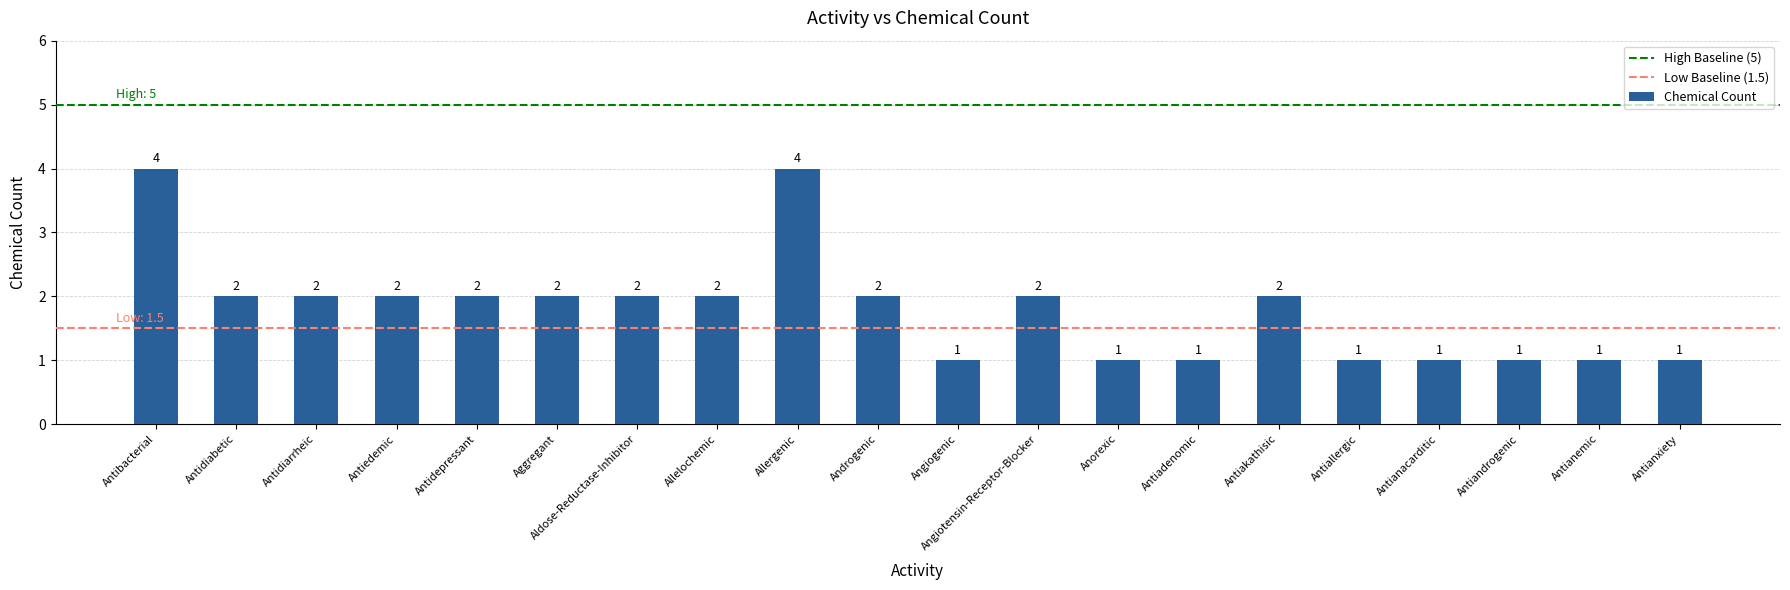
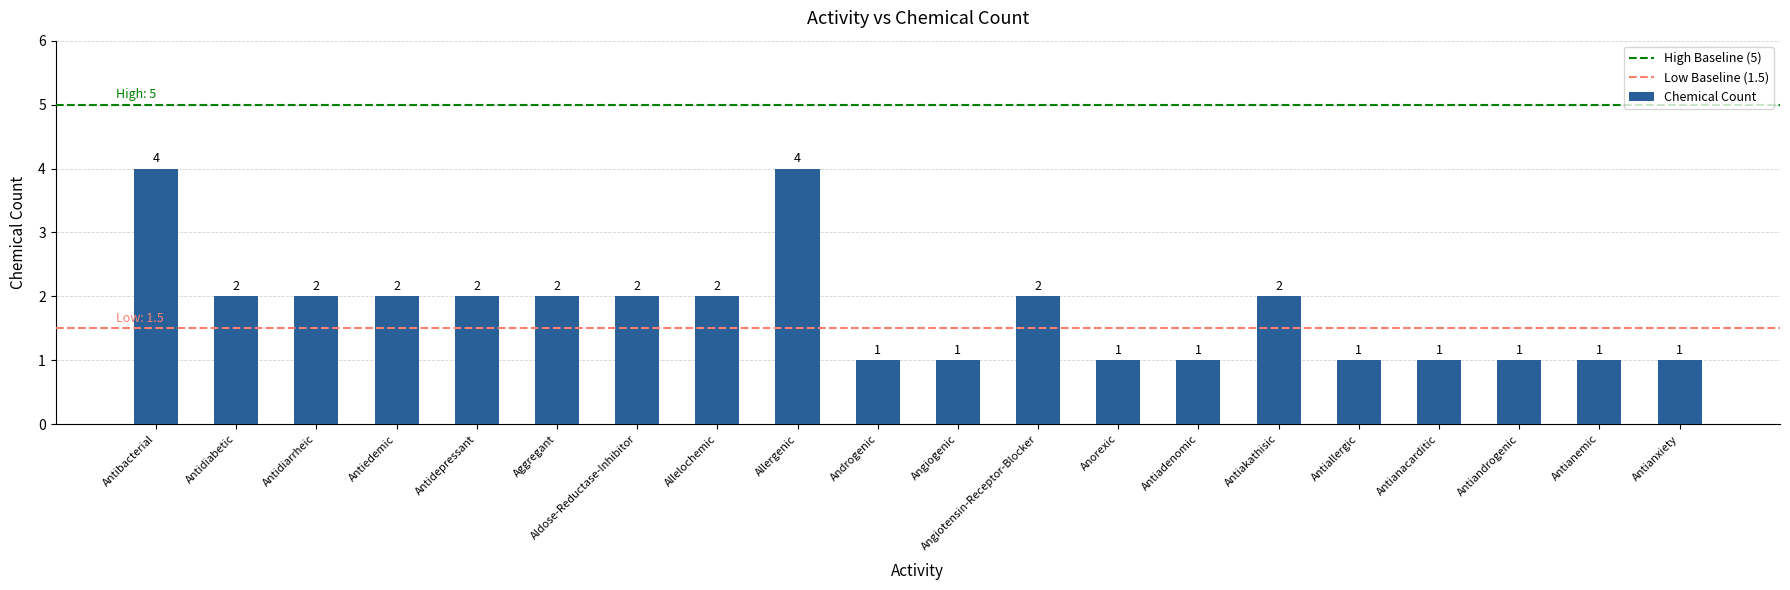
Androgenic: 2 -> 1
